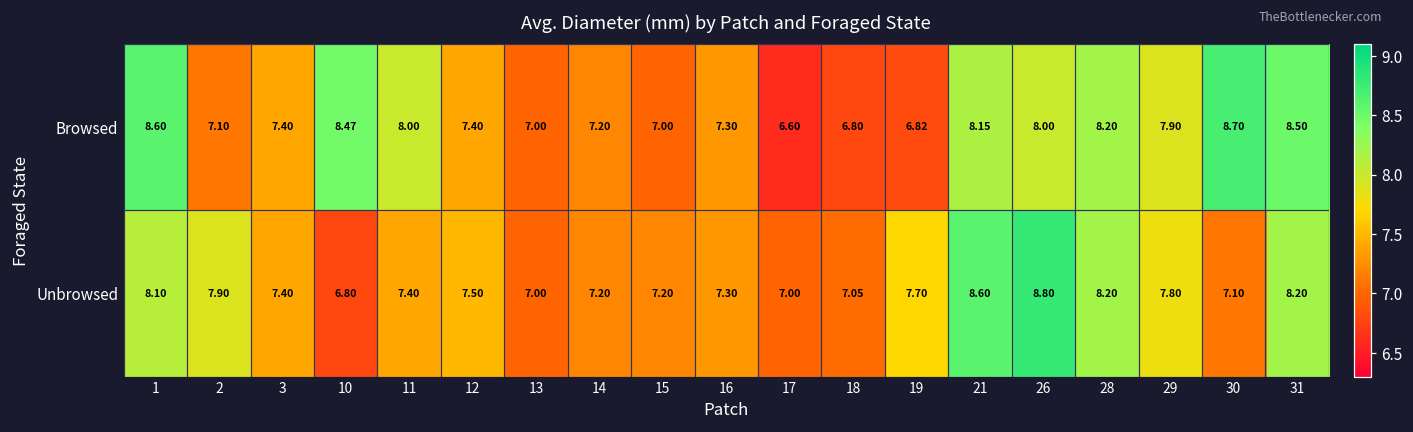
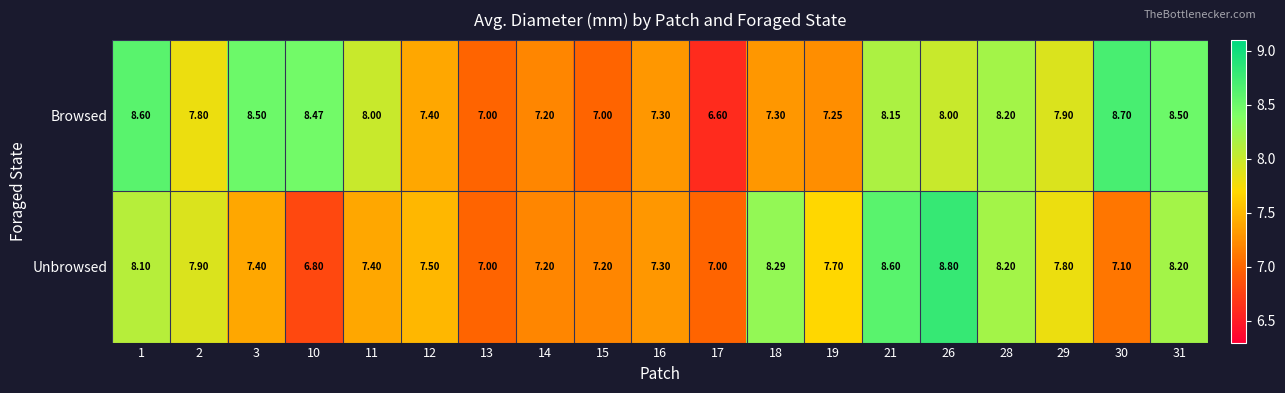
Browsed, 2: 7.10 -> 7.80
Browsed, 3: 7.40 -> 8.50
Browsed, 18: 6.80 -> 7.30
Browsed, 19: 6.82 -> 7.25
Unbrowsed, 18: 7.05 -> 8.29
